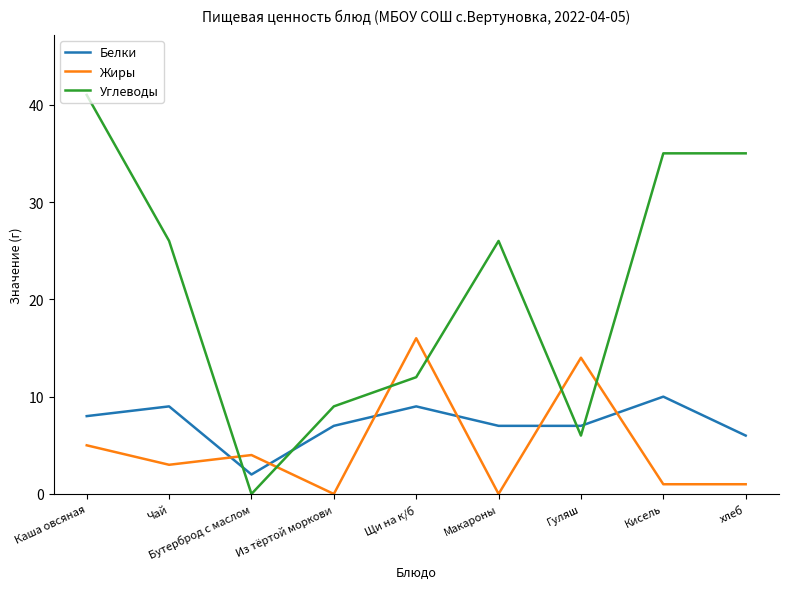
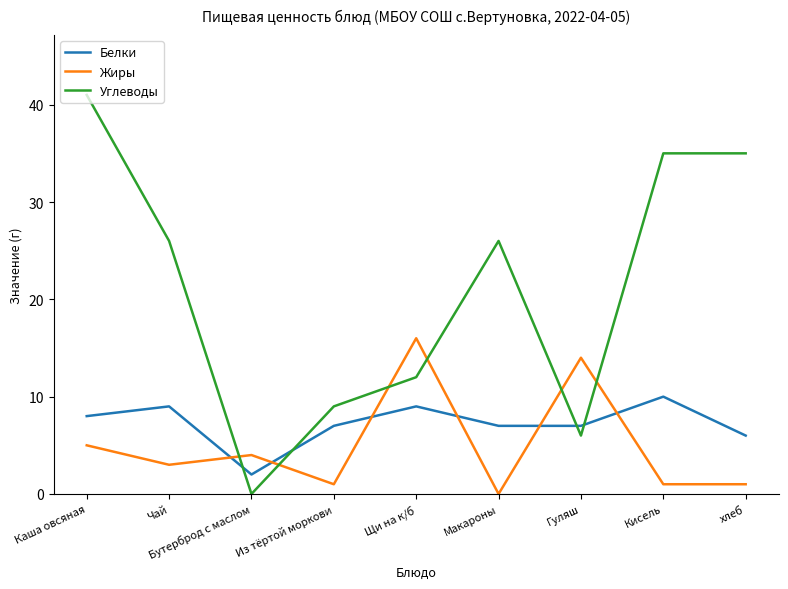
Жиры, Из тёртой моркови: 0 -> 1
